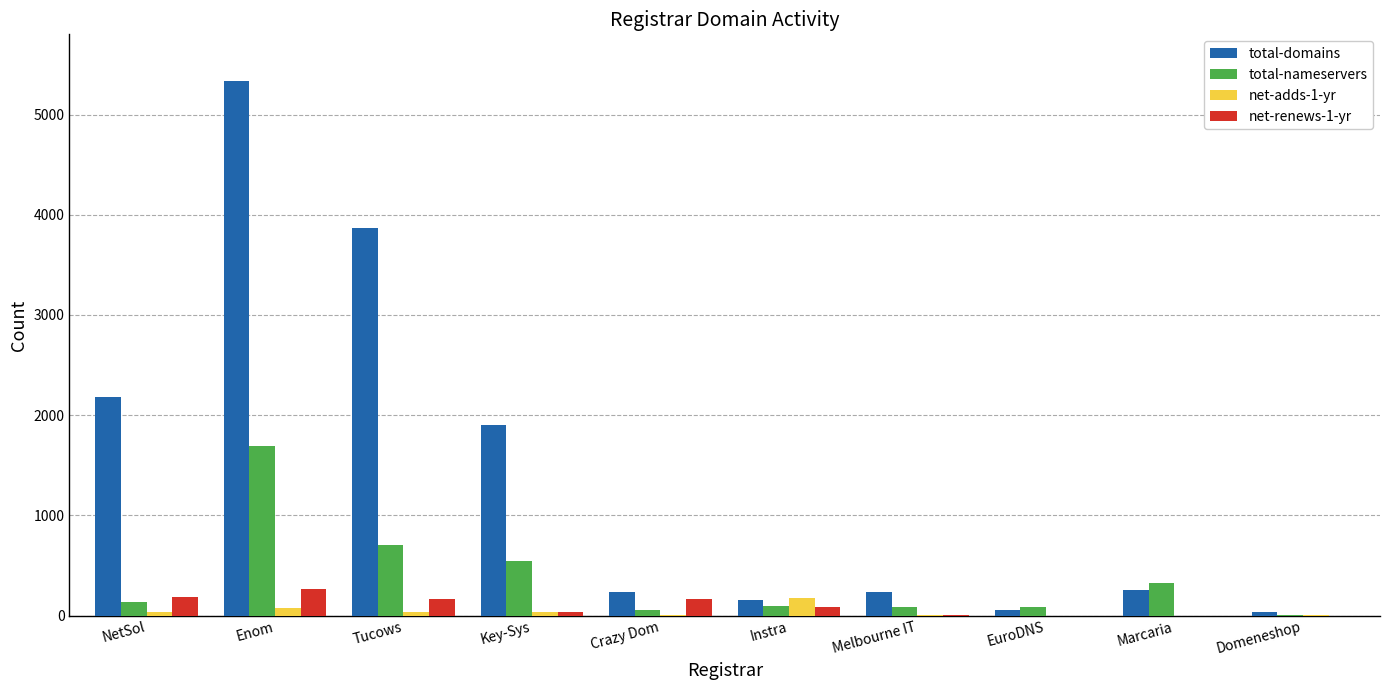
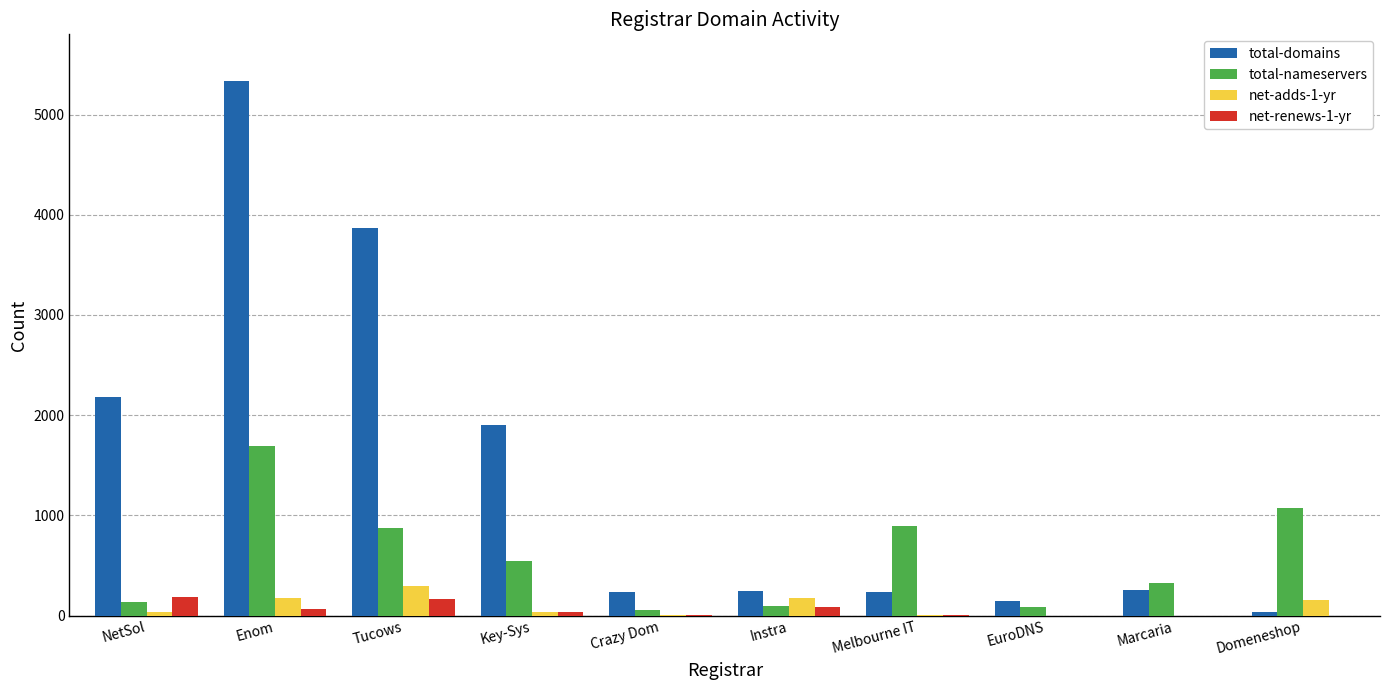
net-adds-1-yr, Enom: 70 -> 180
net-renews-1-yr, Enom: 270 -> 60
total-nameservers, Tucows: 700 -> 870
net-adds-1-yr, Tucows: 40 -> 300
net-renews-1-yr, Crazy Dom: 170 -> 0
total-domains, Instra: 150 -> 240
total-nameservers, Melbourne IT: 90 -> 900
total-domains, EuroDNS: 60 -> 150
total-nameservers, Domeneshop: 10 -> 1080
net-adds-1-yr, Domeneshop: 0 -> 150
